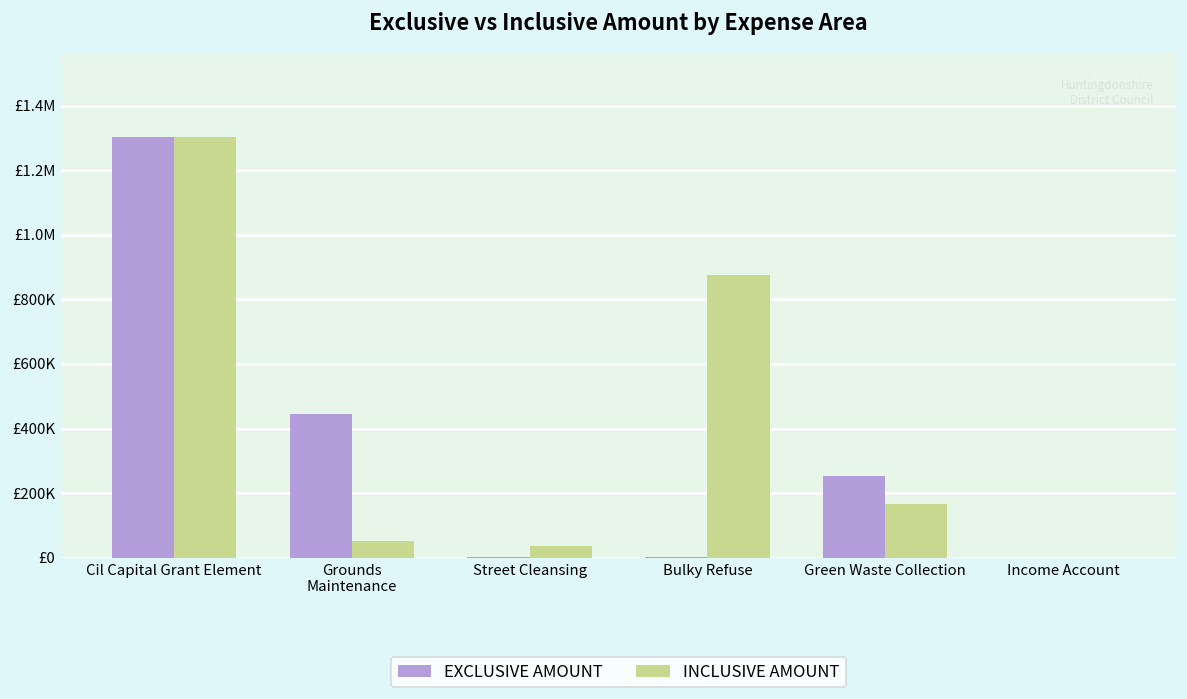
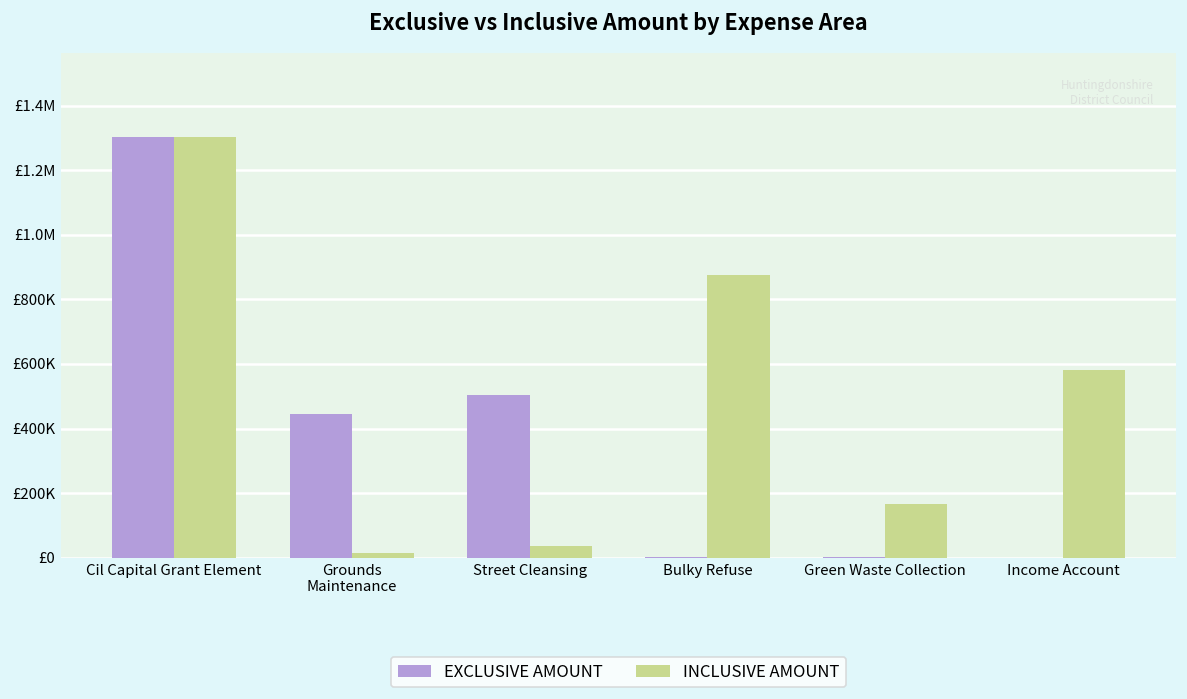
INCLUSIVE AMOUNT, Grounds Maintenance: £50000 -> £10000
EXCLUSIVE AMOUNT, Street Cleansing: £0 -> £500000
EXCLUSIVE AMOUNT, Green Waste Collection: £250000 -> £0
INCLUSIVE AMOUNT, Income Account: £0 -> £580000
